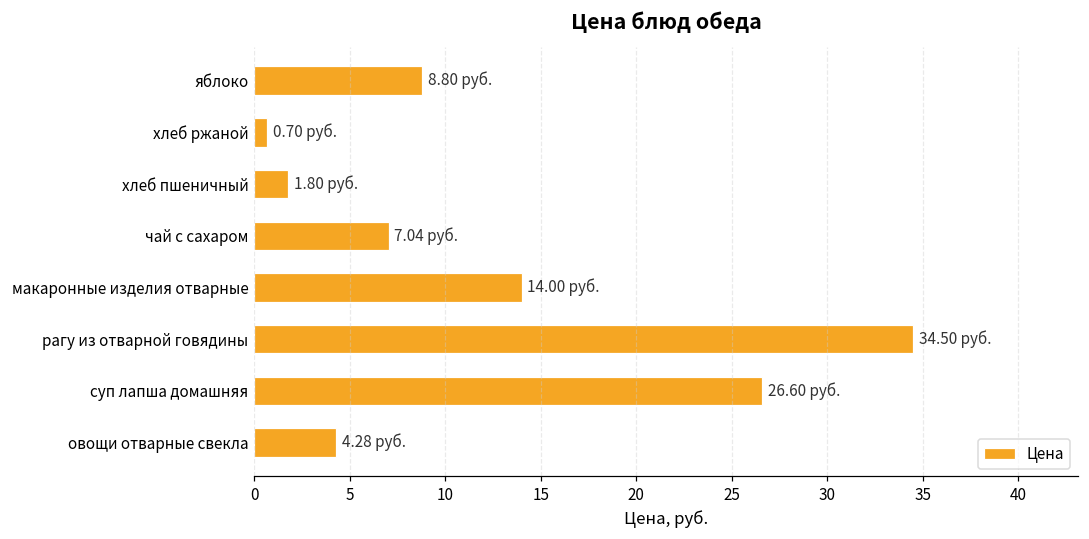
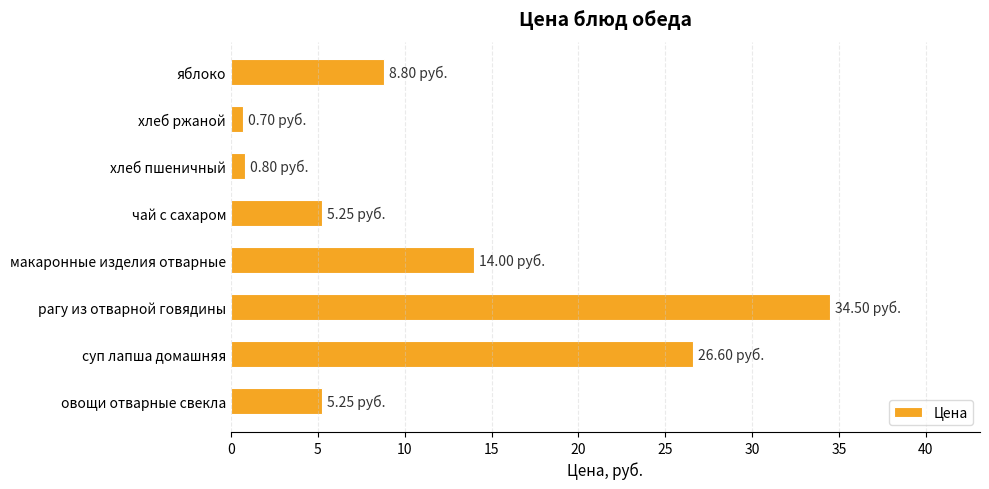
хлеб пшеничный: 1.80 -> 0.80
чай с сахаром: 7.04 -> 5.25
овощи отварные свекла: 4.28 -> 5.25
